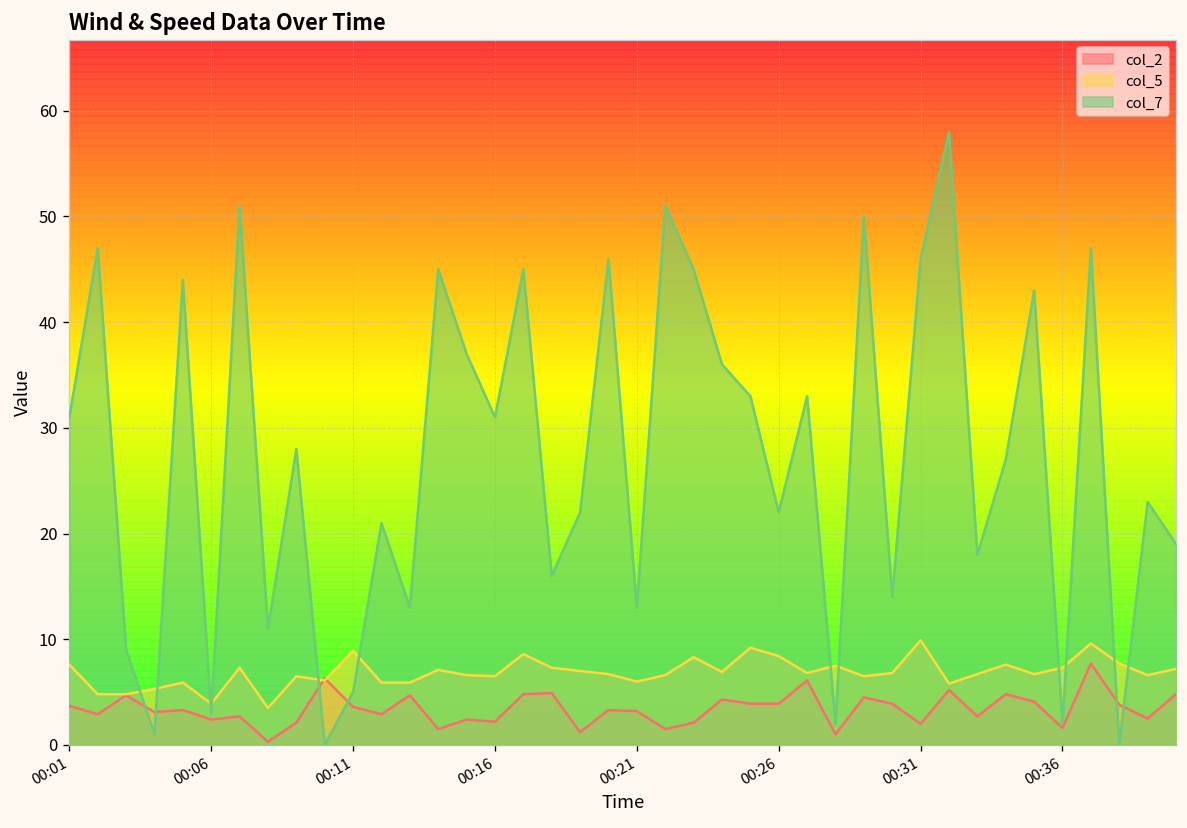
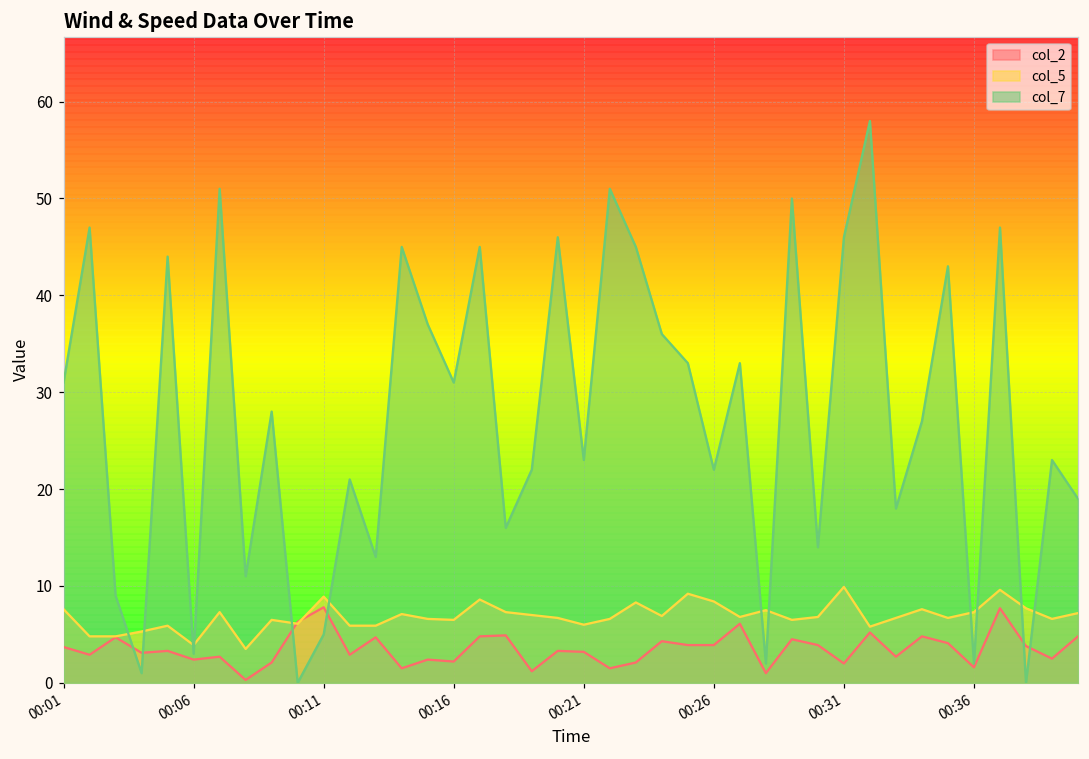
col_2, 00:11: 4 -> 8
col_7, 00:21: 13 -> 23
